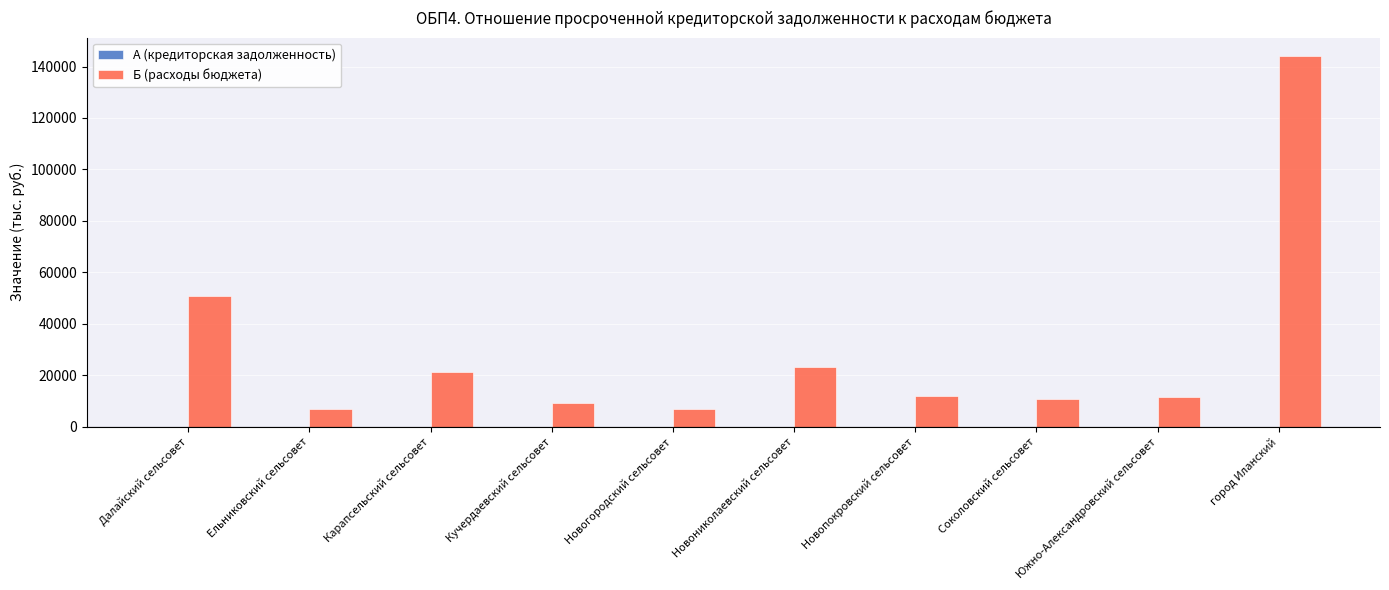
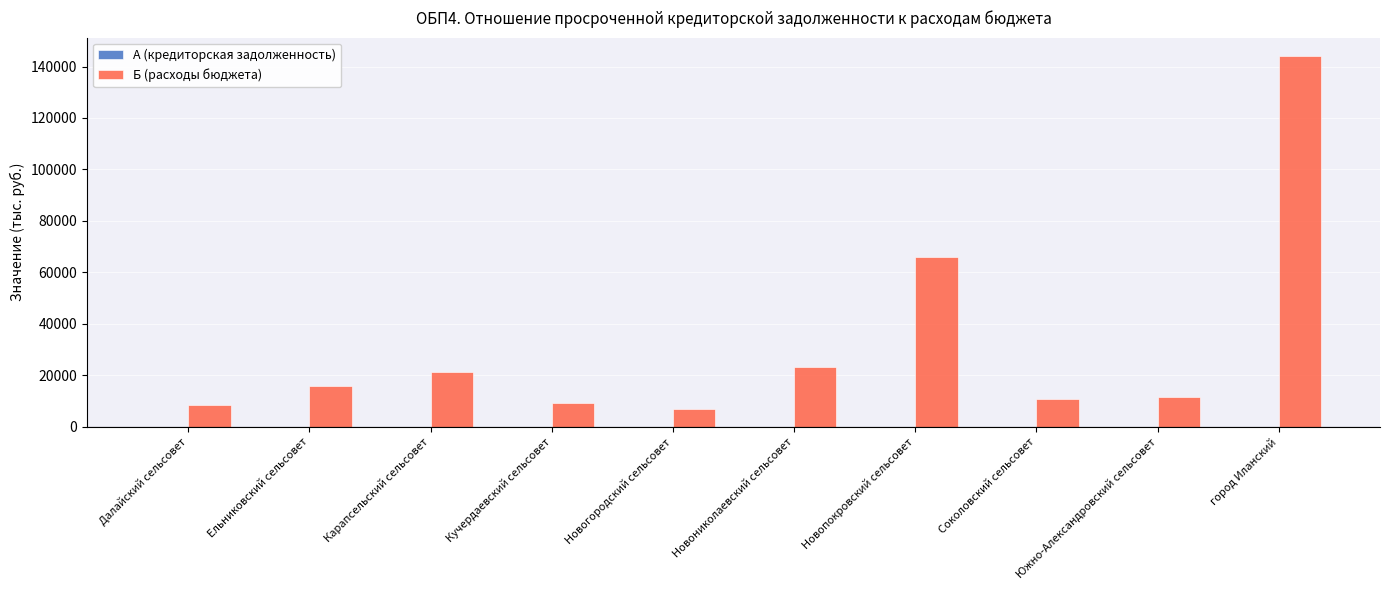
Б (расходы бюджета), Далайский сельсовет: 51000 -> 8000
Б (расходы бюджета), Ельниковский сельсовет: 7000 -> 16000
Б (расходы бюджета), Новопокровский сельсовет: 12000 -> 66000
